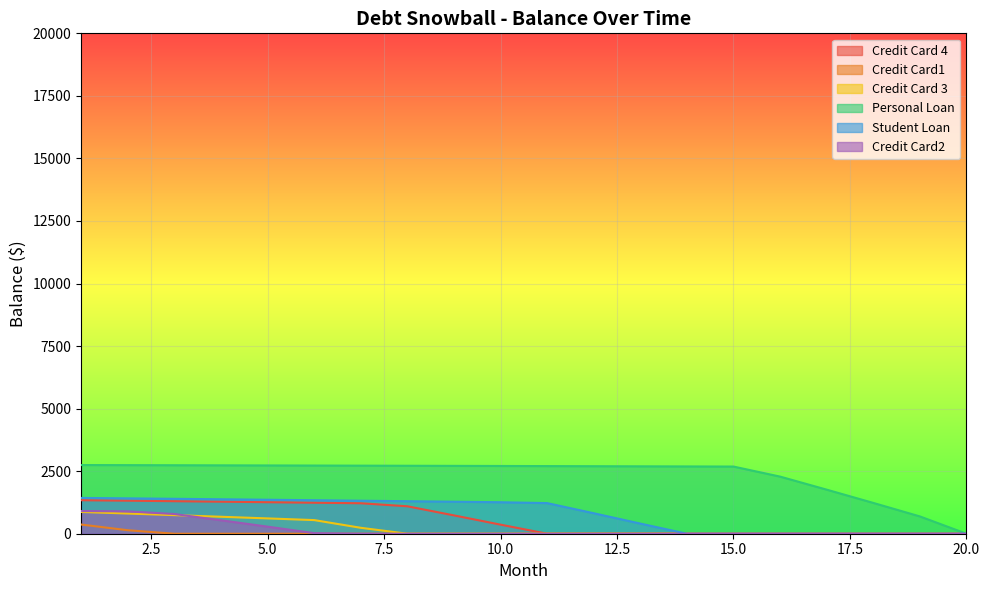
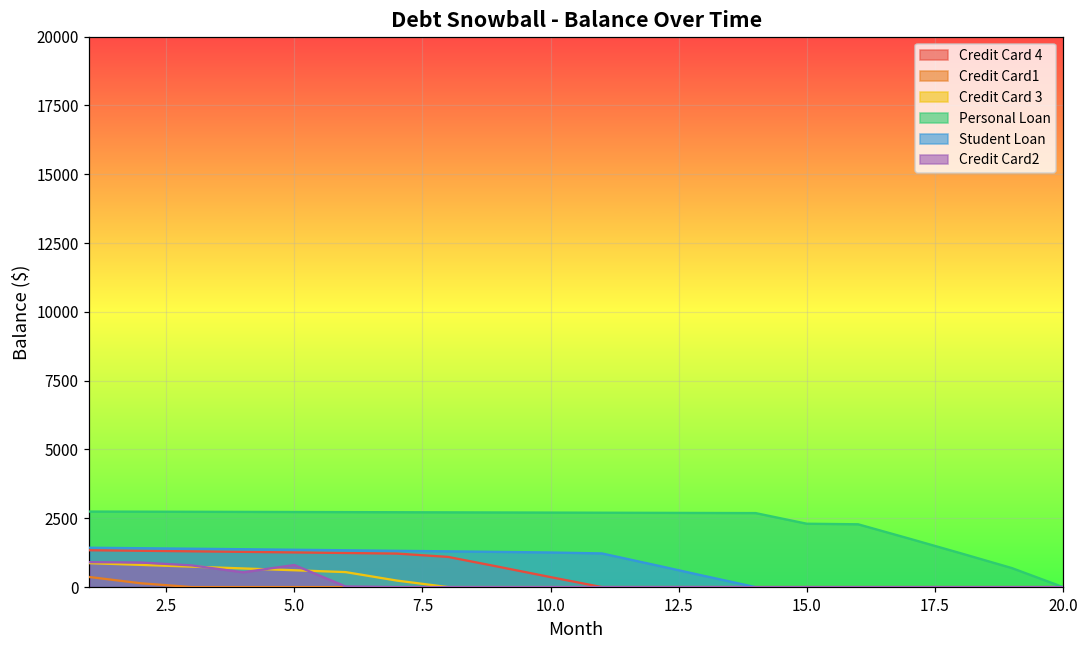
Credit Card2, 5.0: 300 -> 800
Personal Loan, 15.0: 2700 -> 2300
